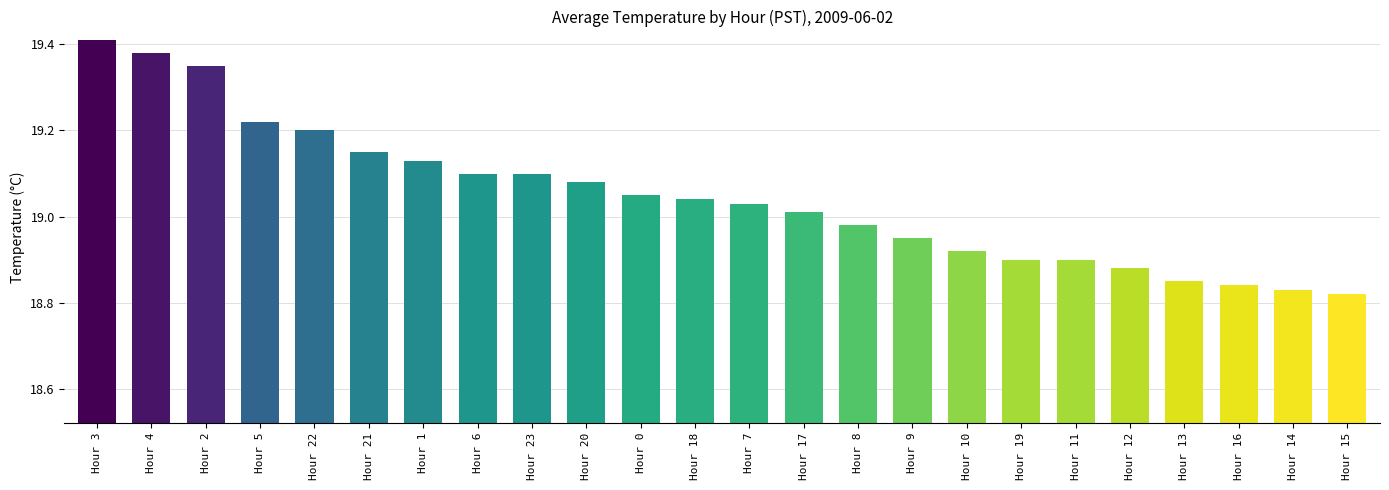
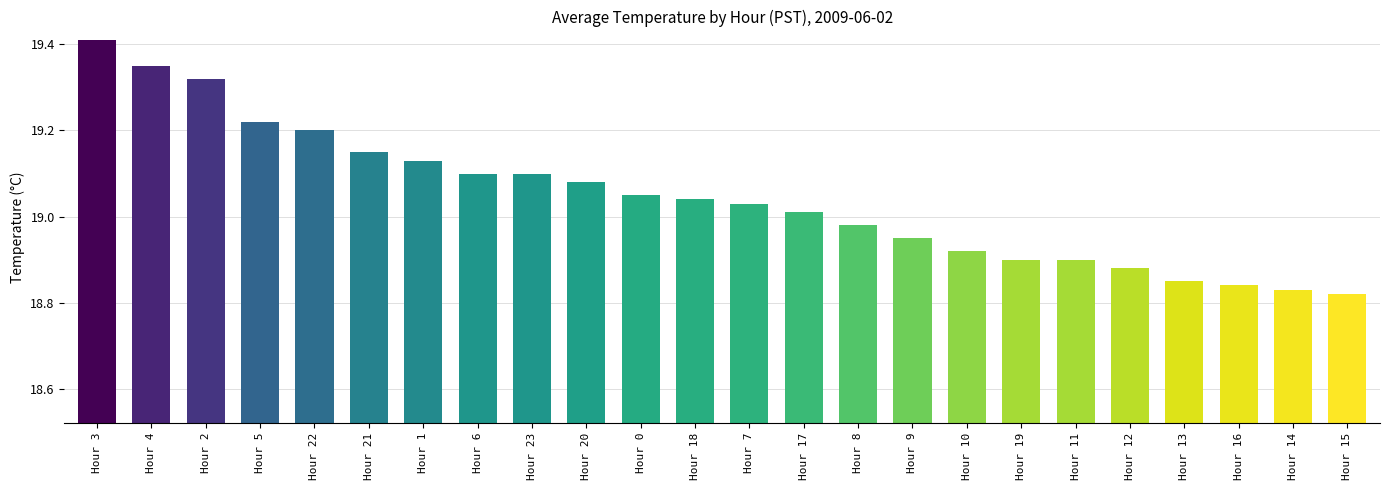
Hour 4: 19.38 -> 19.35
Hour 2: 19.35 -> 19.32
